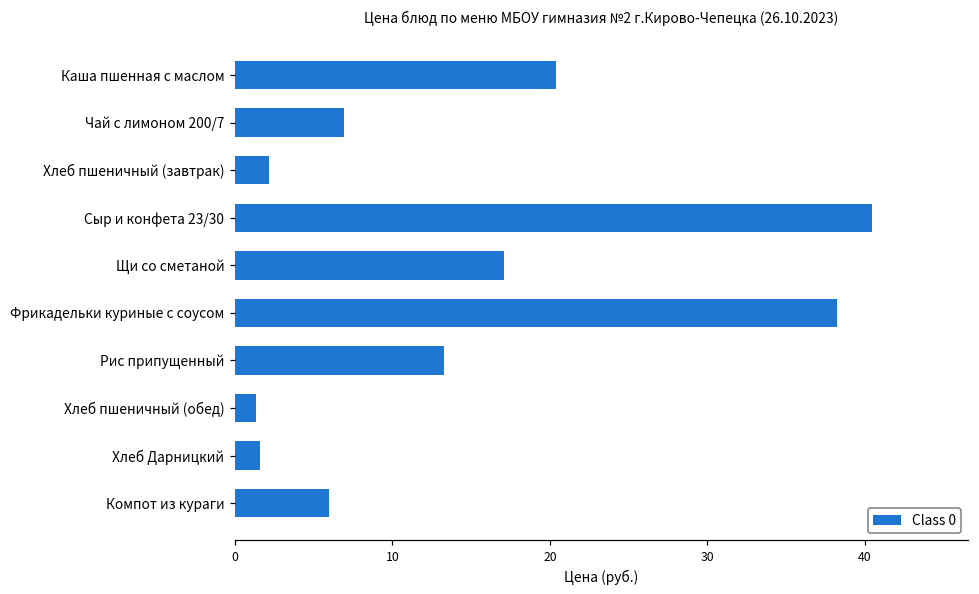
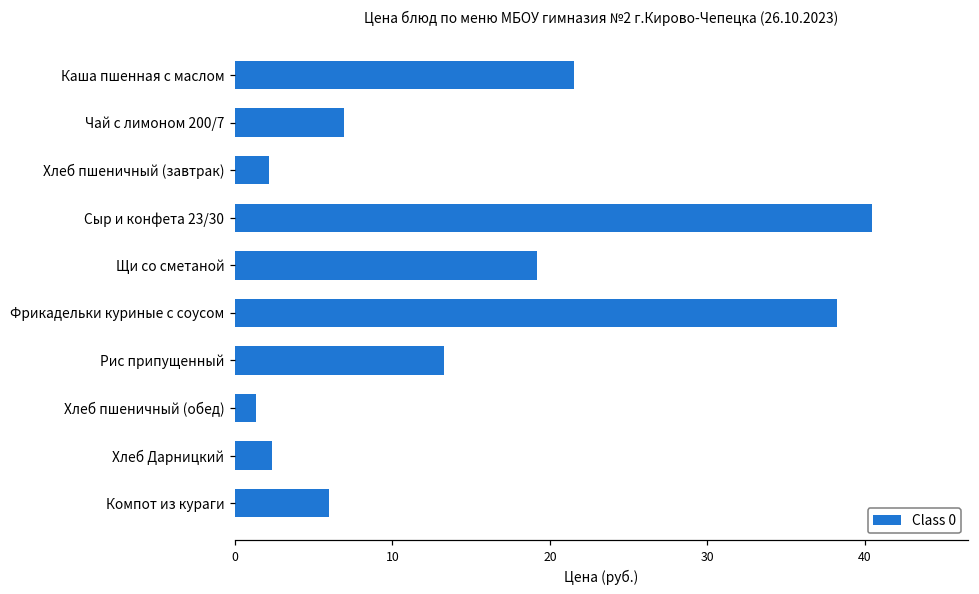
Каша пшенная с маслом: 20.4 -> 21.5
Щи со сметаной: 17.1 -> 19.2
Хлеб Дарницкий: 1.6 -> 2.4
